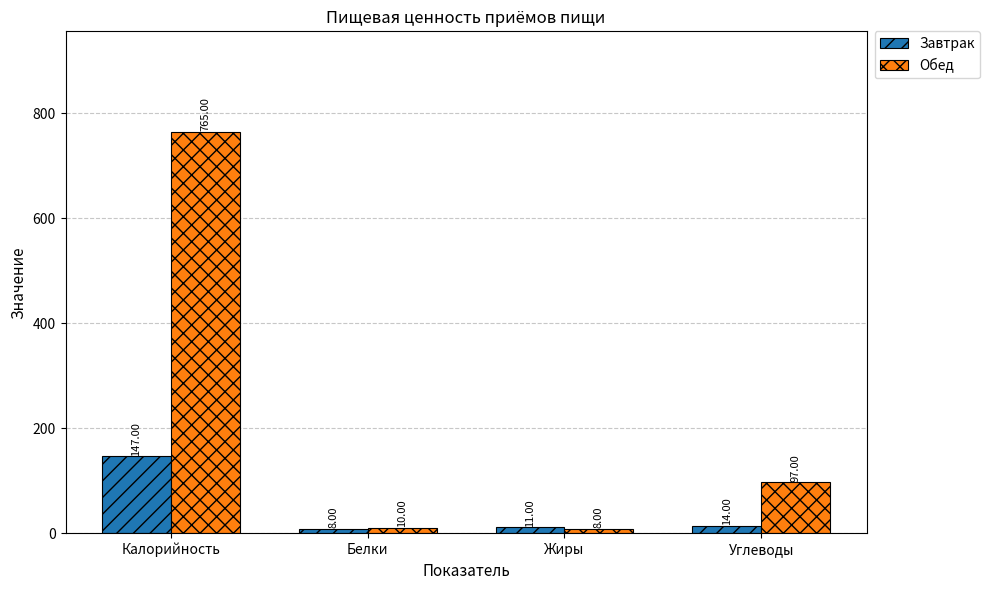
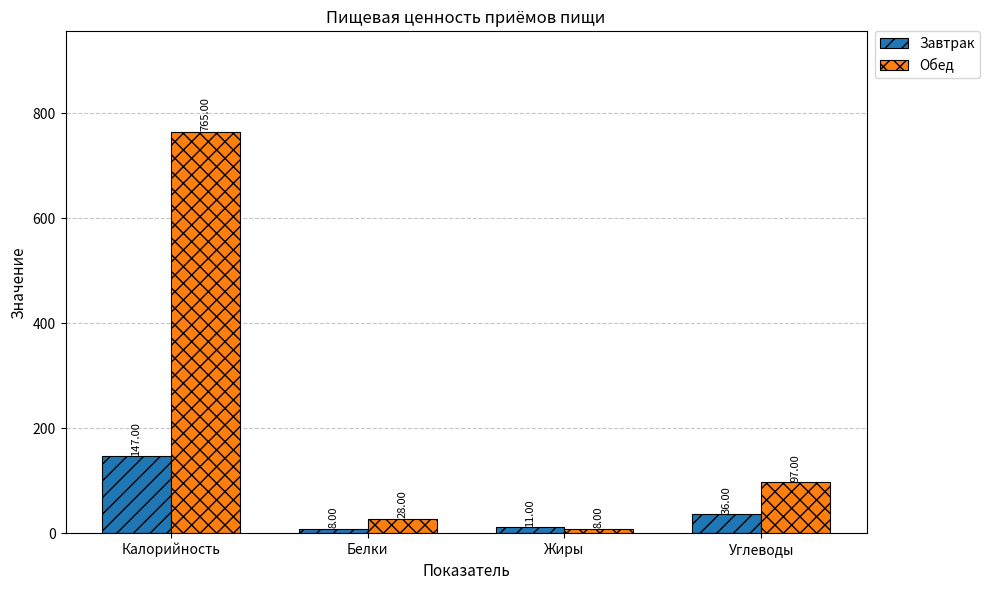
Обед, Белки: 10.00 -> 28.00
Завтрак, Углеводы: 14.00 -> 36.00
